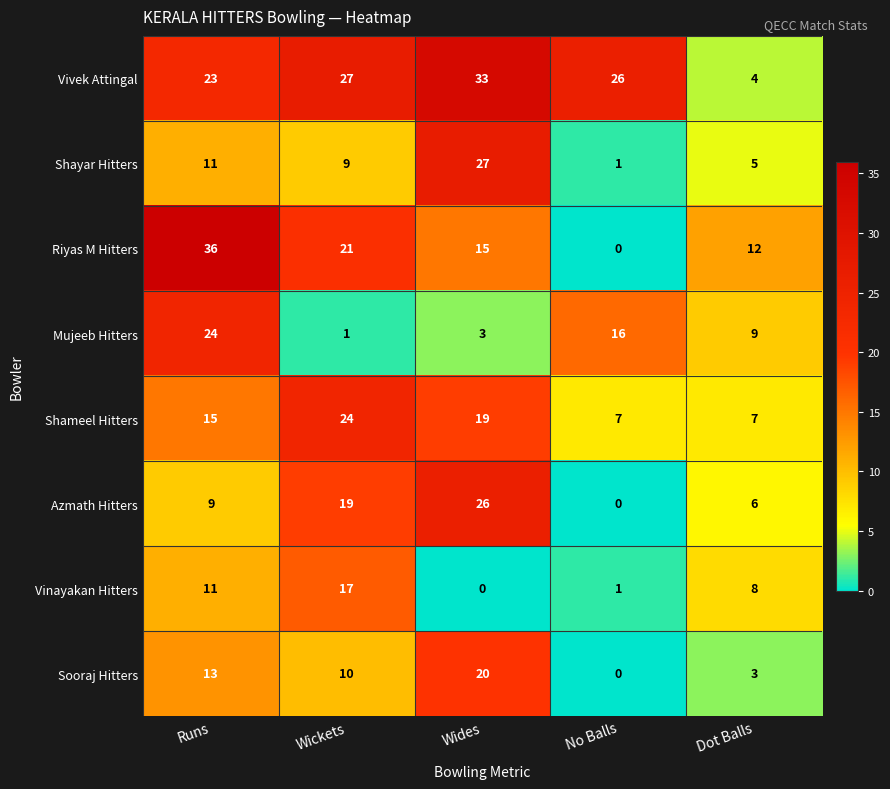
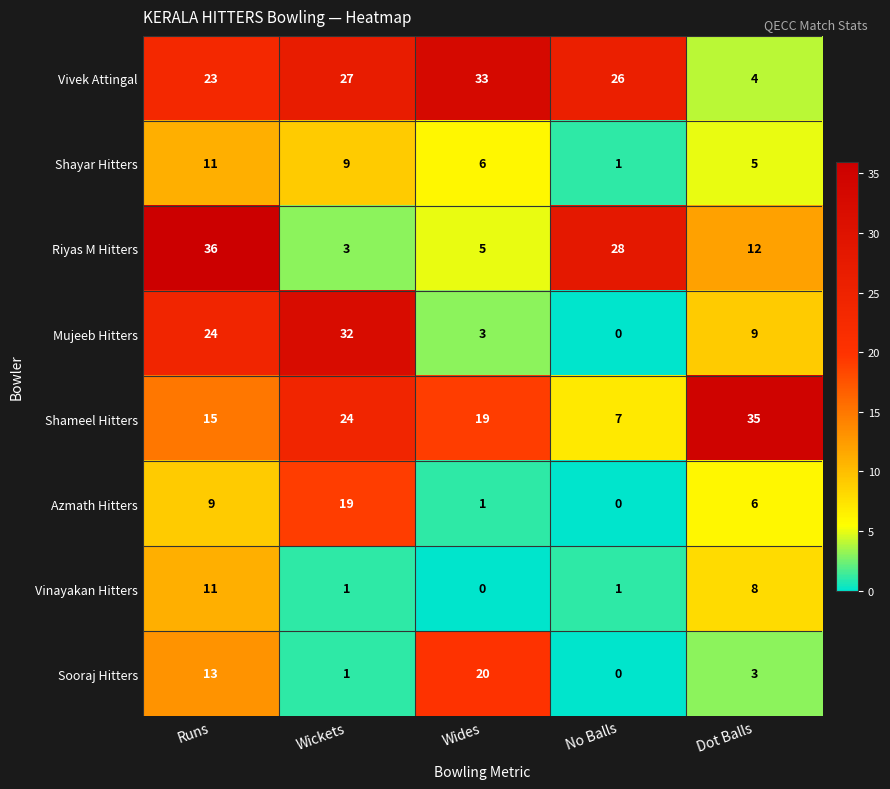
Shayar Hitters, Wides: 27 -> 6
Riyas M Hitters, Wickets: 21 -> 3
Riyas M Hitters, Wides: 15 -> 5
Riyas M Hitters, No Balls: 0 -> 28
Mujeeb Hitters, Wickets: 1 -> 32
Mujeeb Hitters, No Balls: 16 -> 0
Shameel Hitters, Dot Balls: 7 -> 35
Azmath Hitters, Wides: 26 -> 1
Vinayakan Hitters, Wickets: 17 -> 1
Sooraj Hitters, Wickets: 10 -> 1
